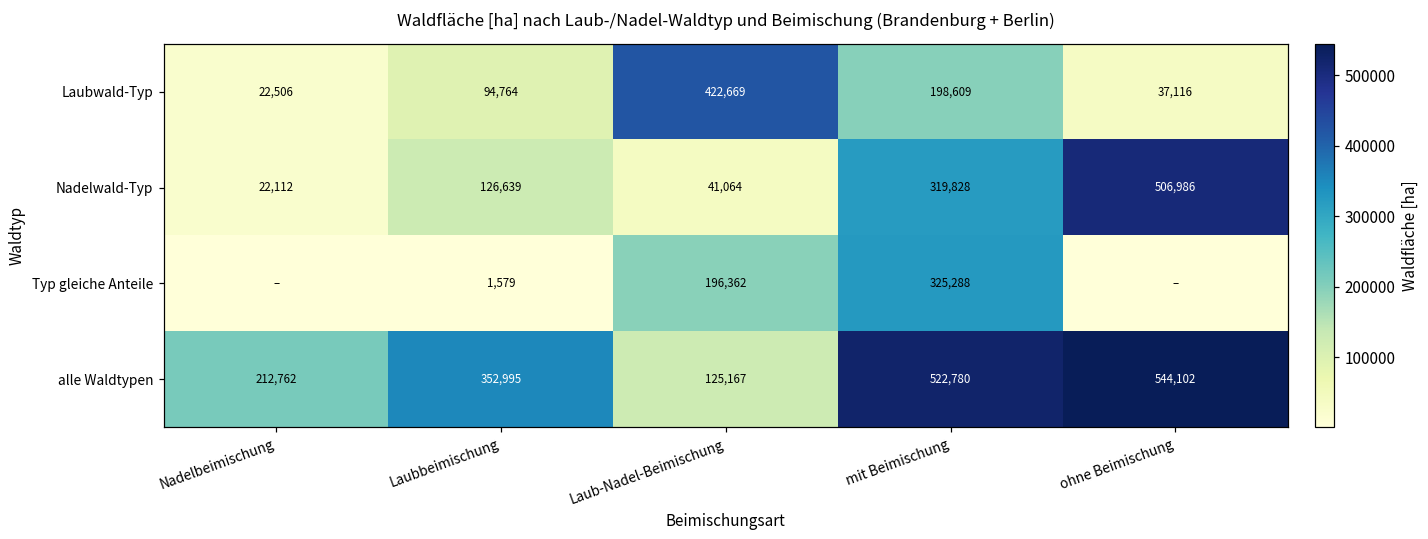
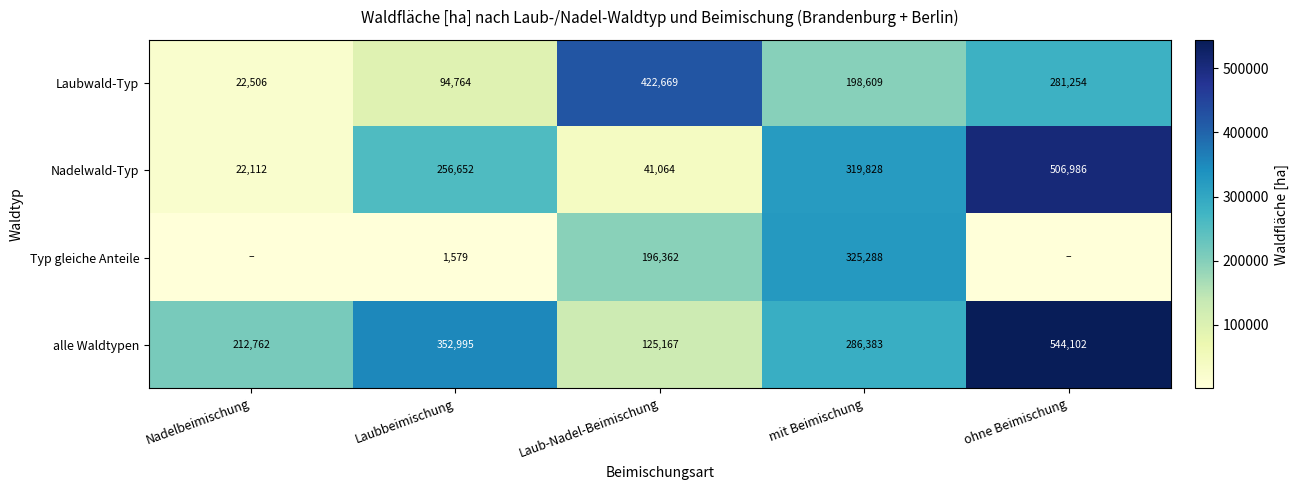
Laubwald-Typ, ohne Beimischung: 37,116 -> 281,254
Nadelwald-Typ, Laubbeimischung: 126,639 -> 256,652
alle Waldtypen, mit Beimischung: 522,780 -> 286,383
